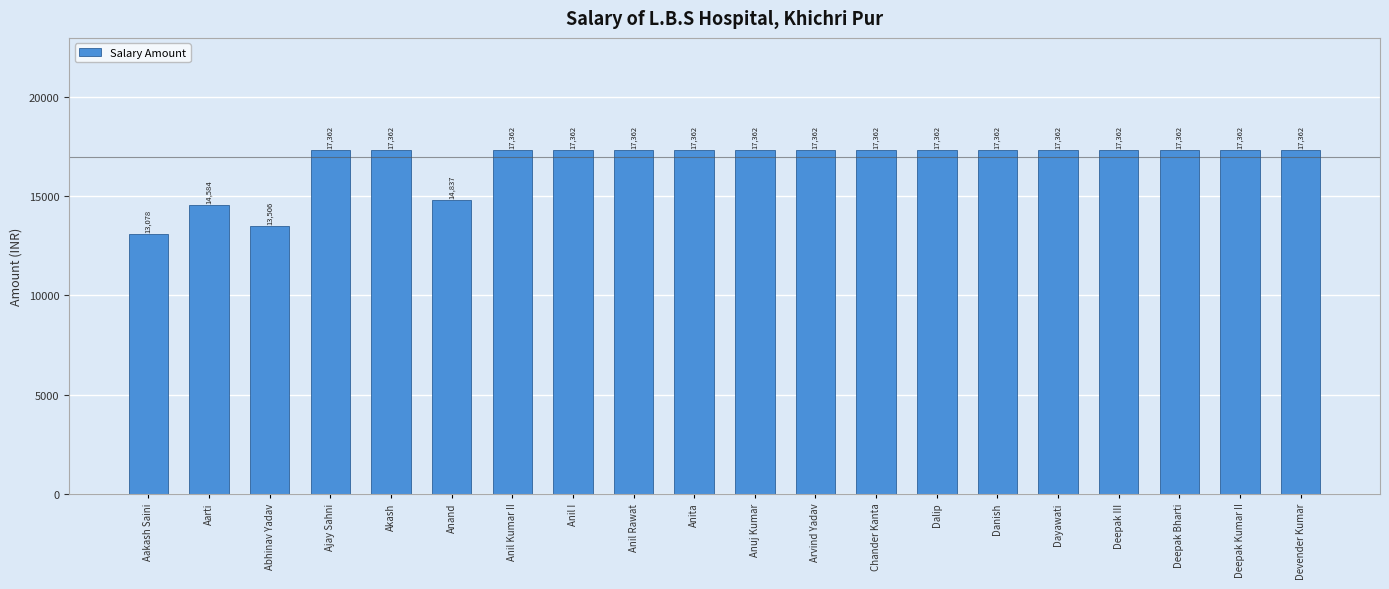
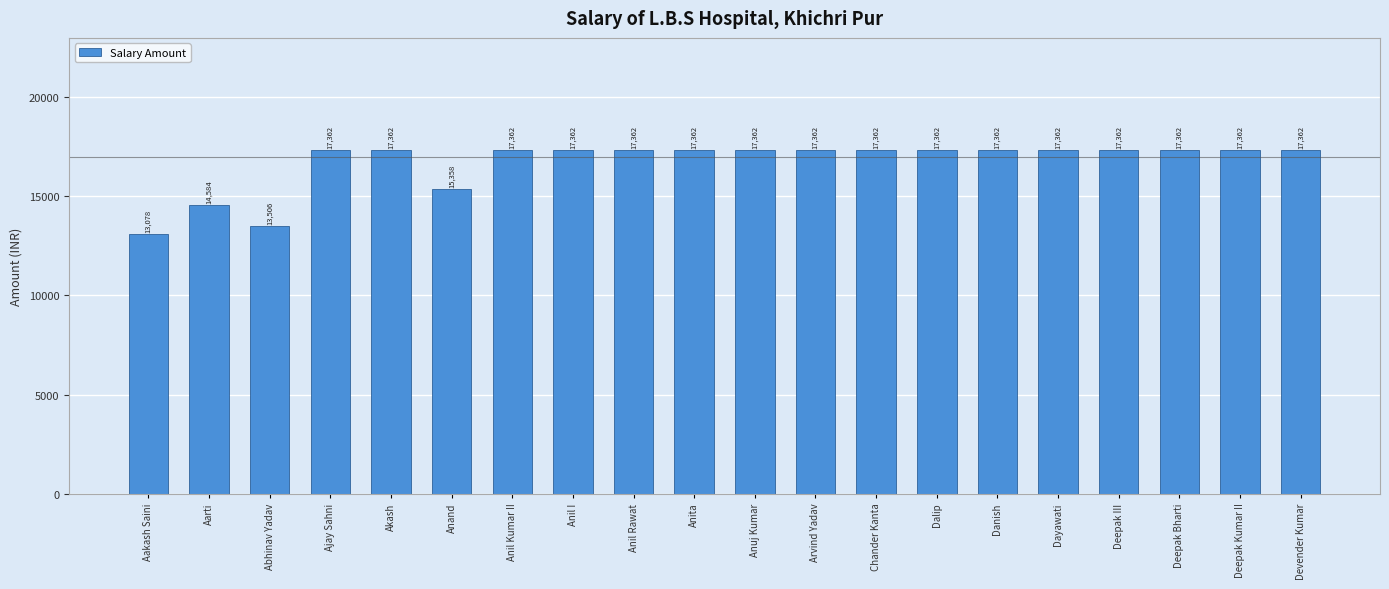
Anand: 14,837 -> 15,358
